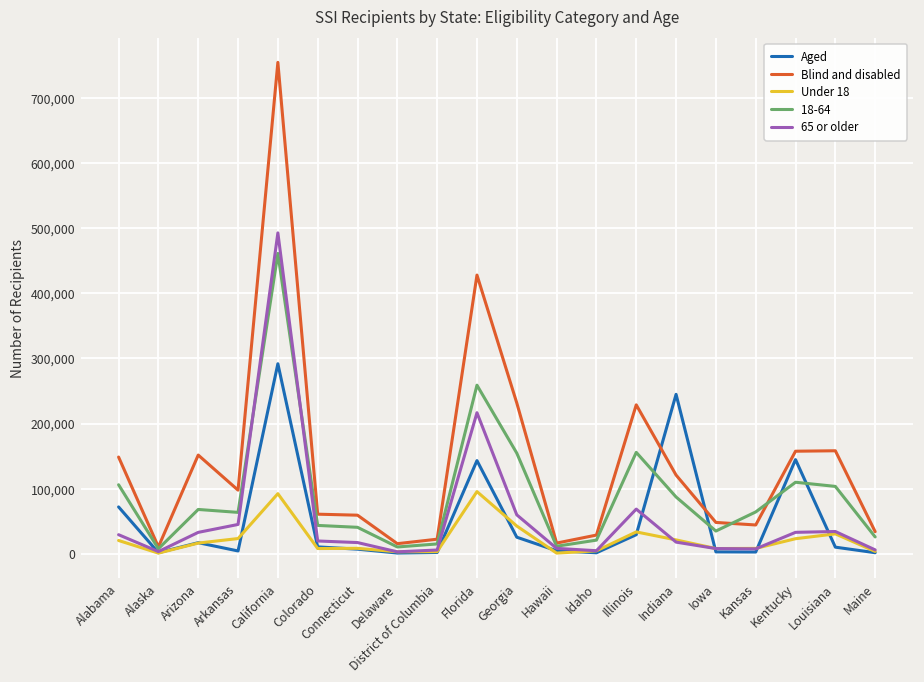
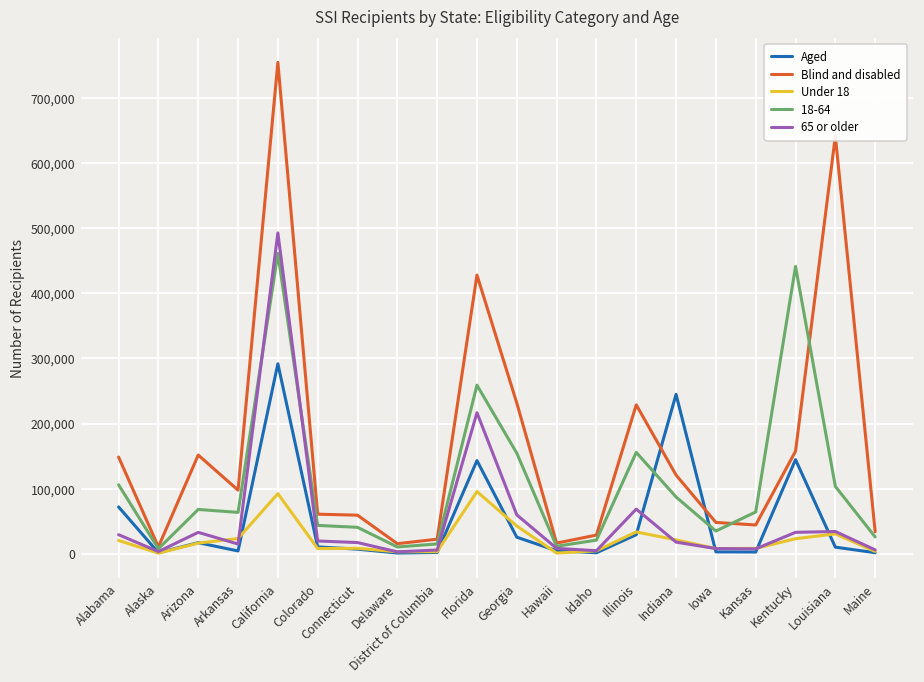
65 or older, Arkansas: 50,000 -> 20,000
18-64, Kentucky: 110,000 -> 440,000
Blind and disabled, Louisiana: 160,000 -> 640,000
